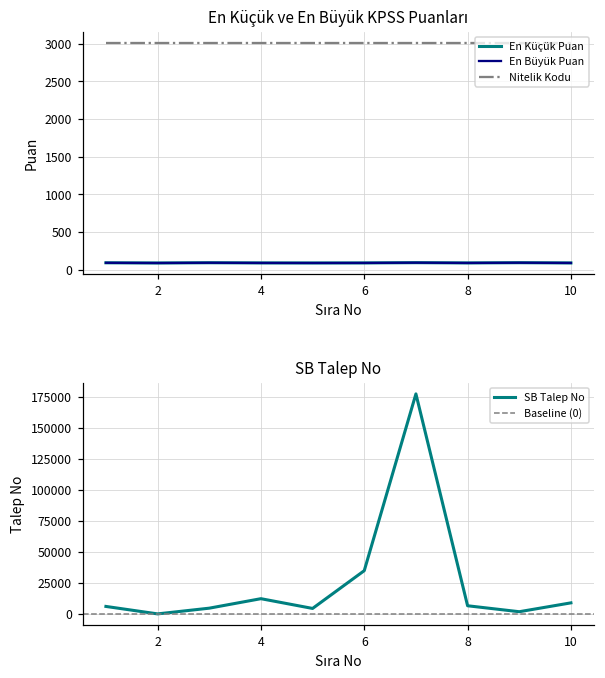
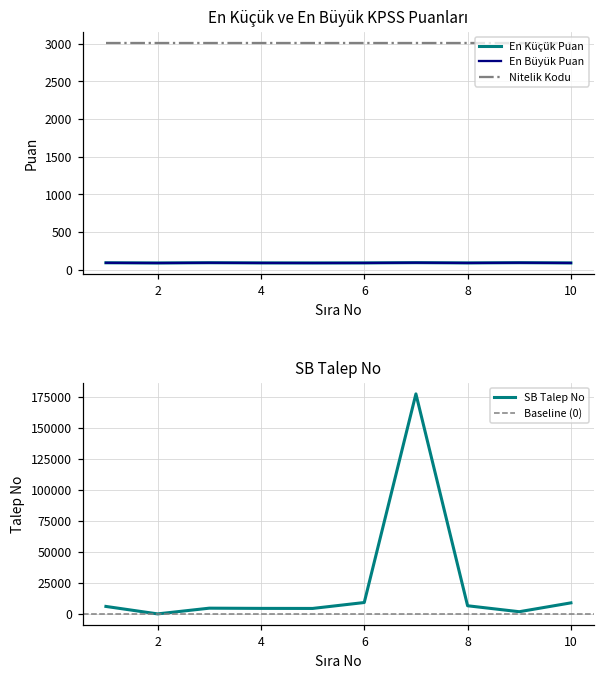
SB Talep No, 4: 12000 -> 5000
SB Talep No, 6: 35000 -> 9000
